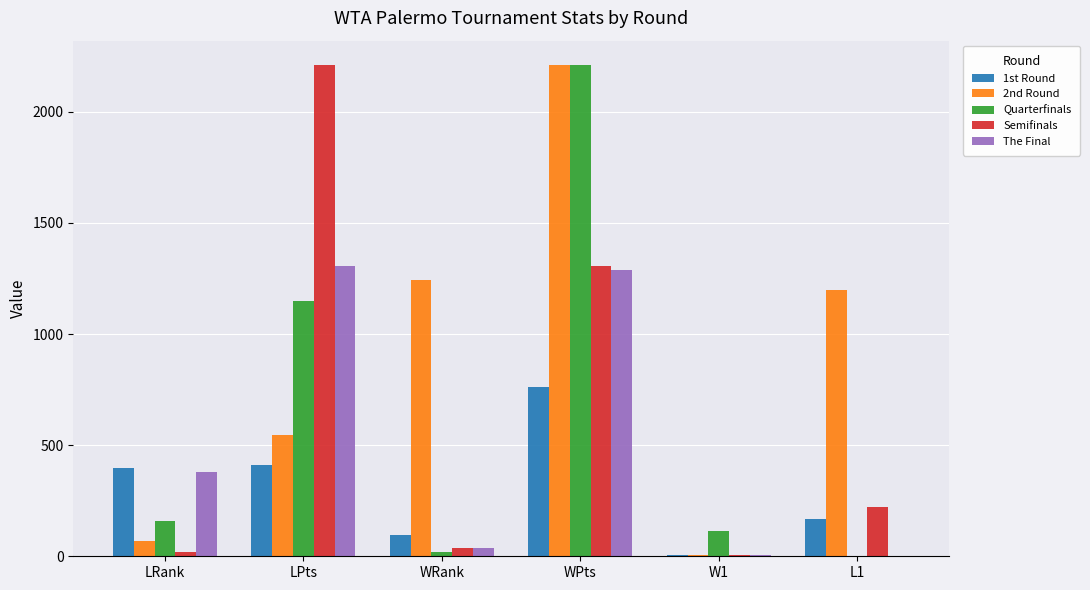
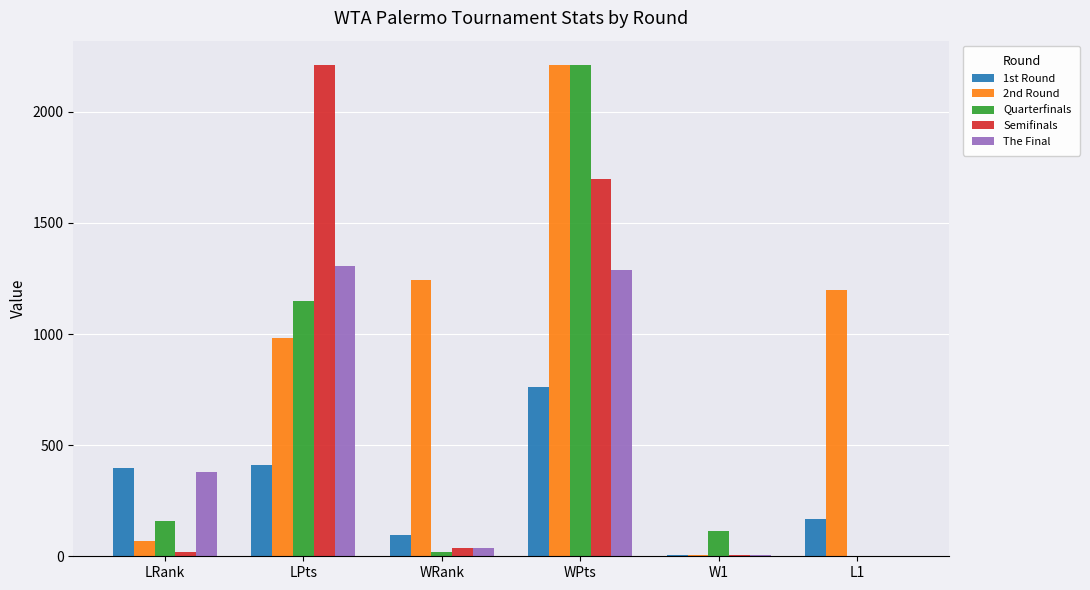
2nd Round, LPts: 550 -> 980
Semifinals, WPts: 1310 -> 1700
Semifinals, L1: 220 -> 0
